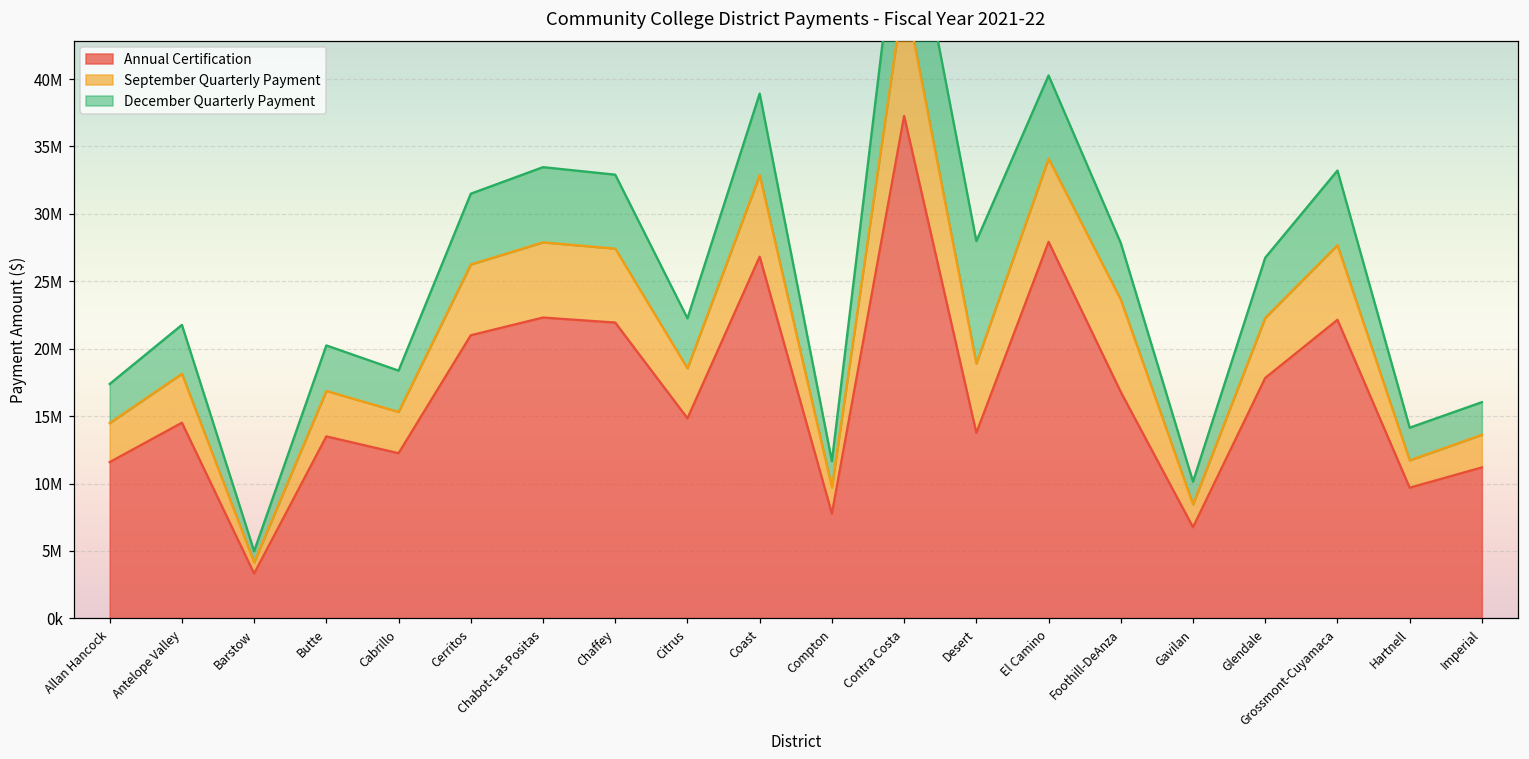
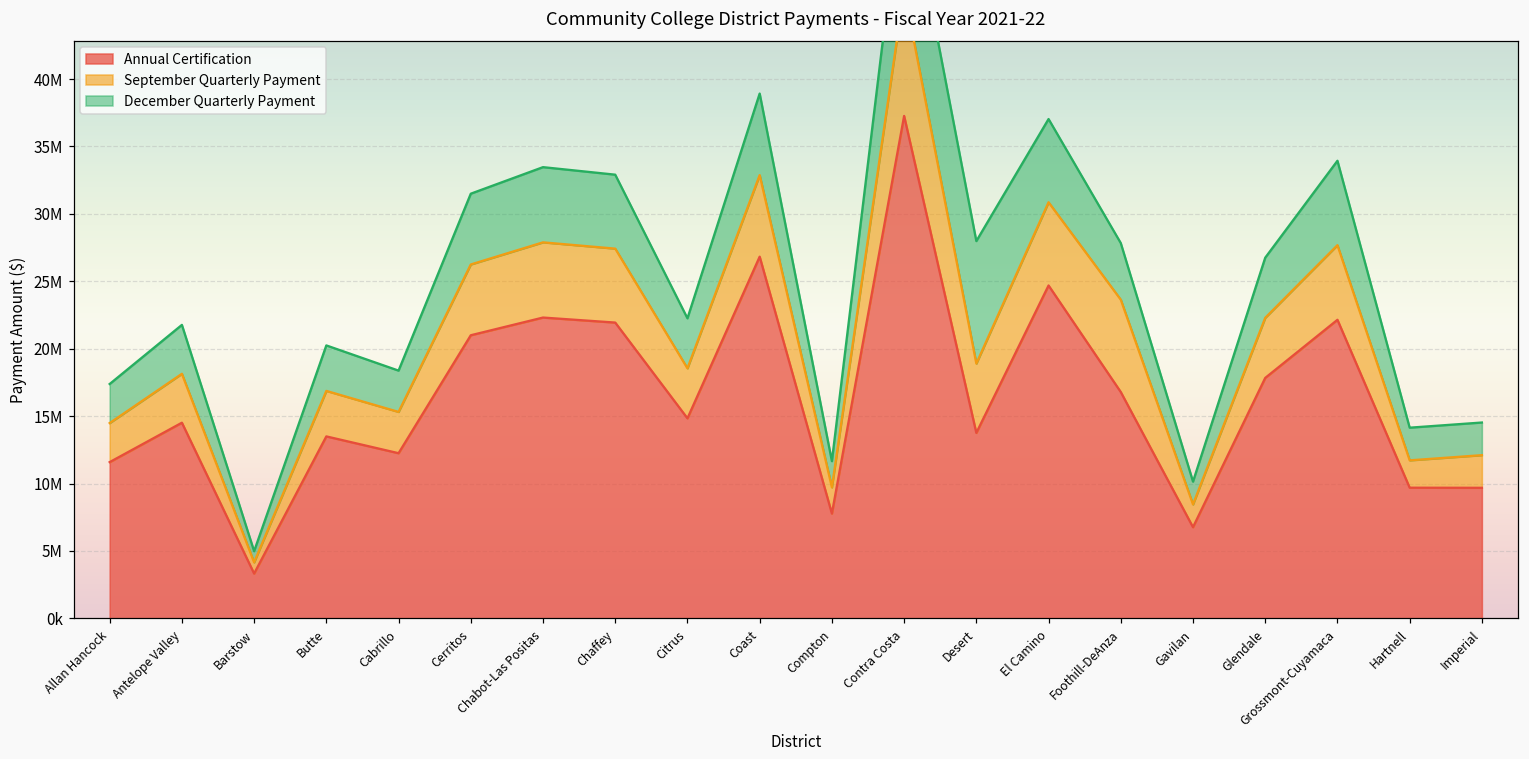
Annual Certification, El Camino: 27900000 -> 24700000
December Quarterly Payment, Grossmont-Cuyamaca: 5500000 -> 6300000
Annual Certification, Imperial: 11200000 -> 9700000
